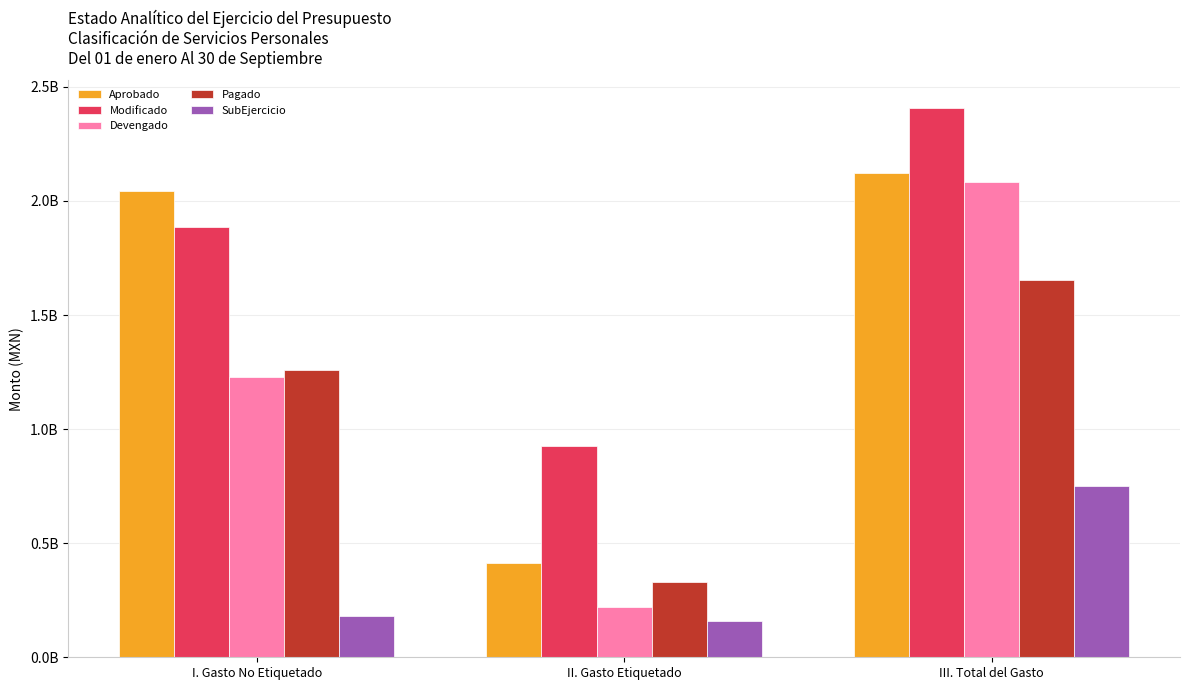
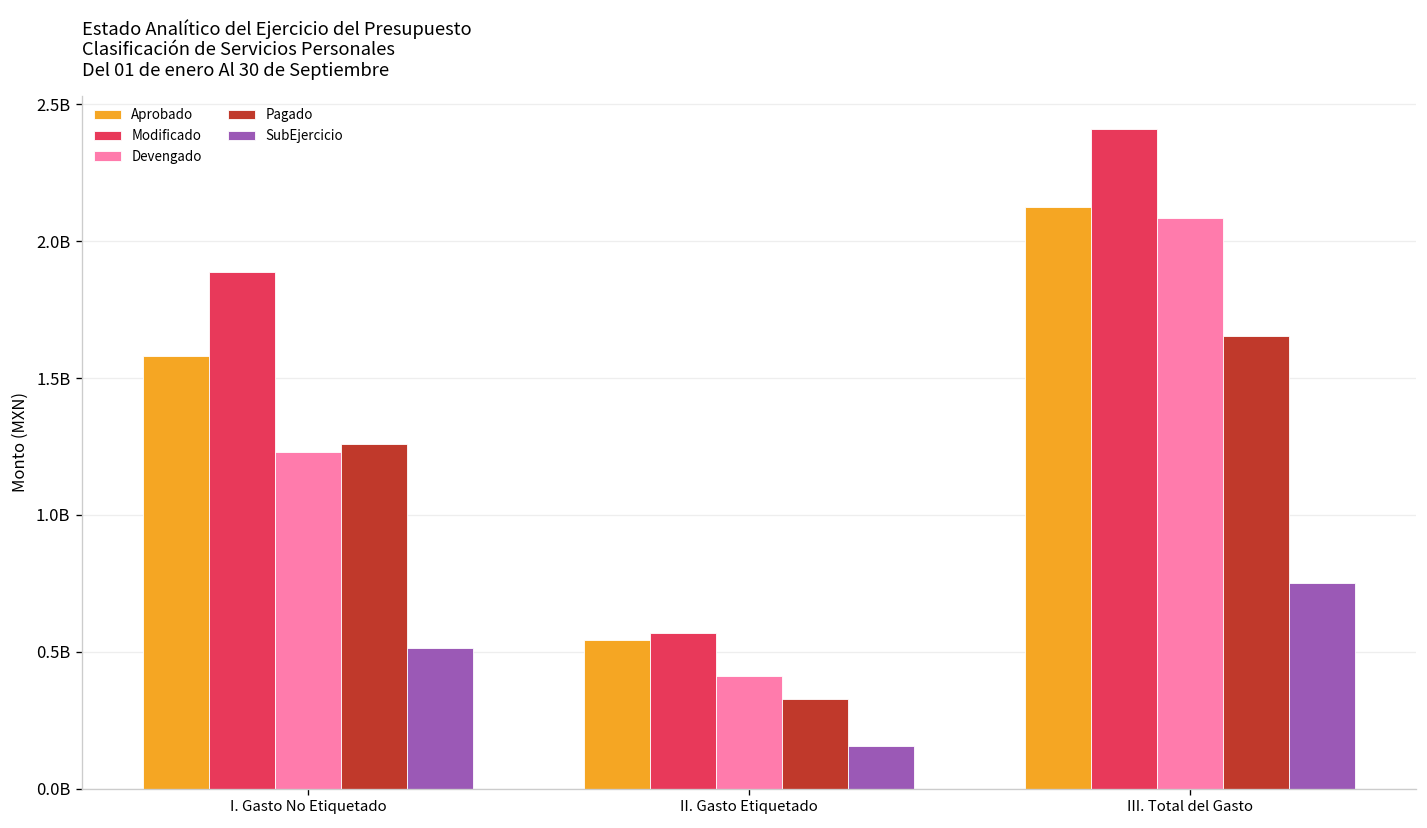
Aprobado, I. Gasto No Etiquetado: 2040000000 -> 1580000000
SubEjercicio, I. Gasto No Etiquetado: 180000000 -> 510000000
Aprobado, II. Gasto Etiquetado: 410000000 -> 540000000
Modificado, II. Gasto Etiquetado: 920000000 -> 570000000
Devengado, II. Gasto Etiquetado: 220000000 -> 410000000
